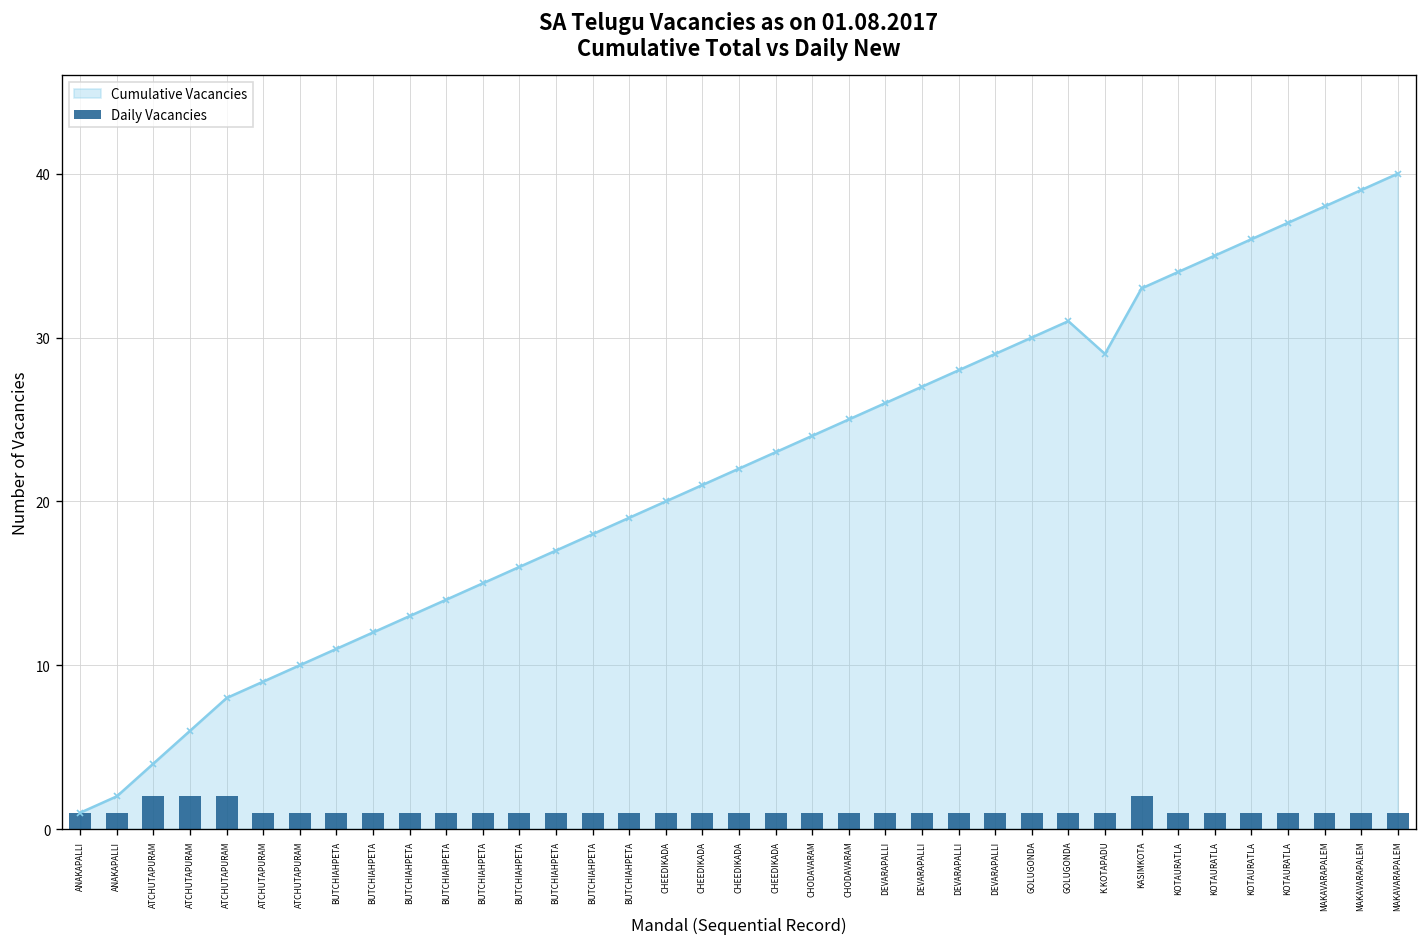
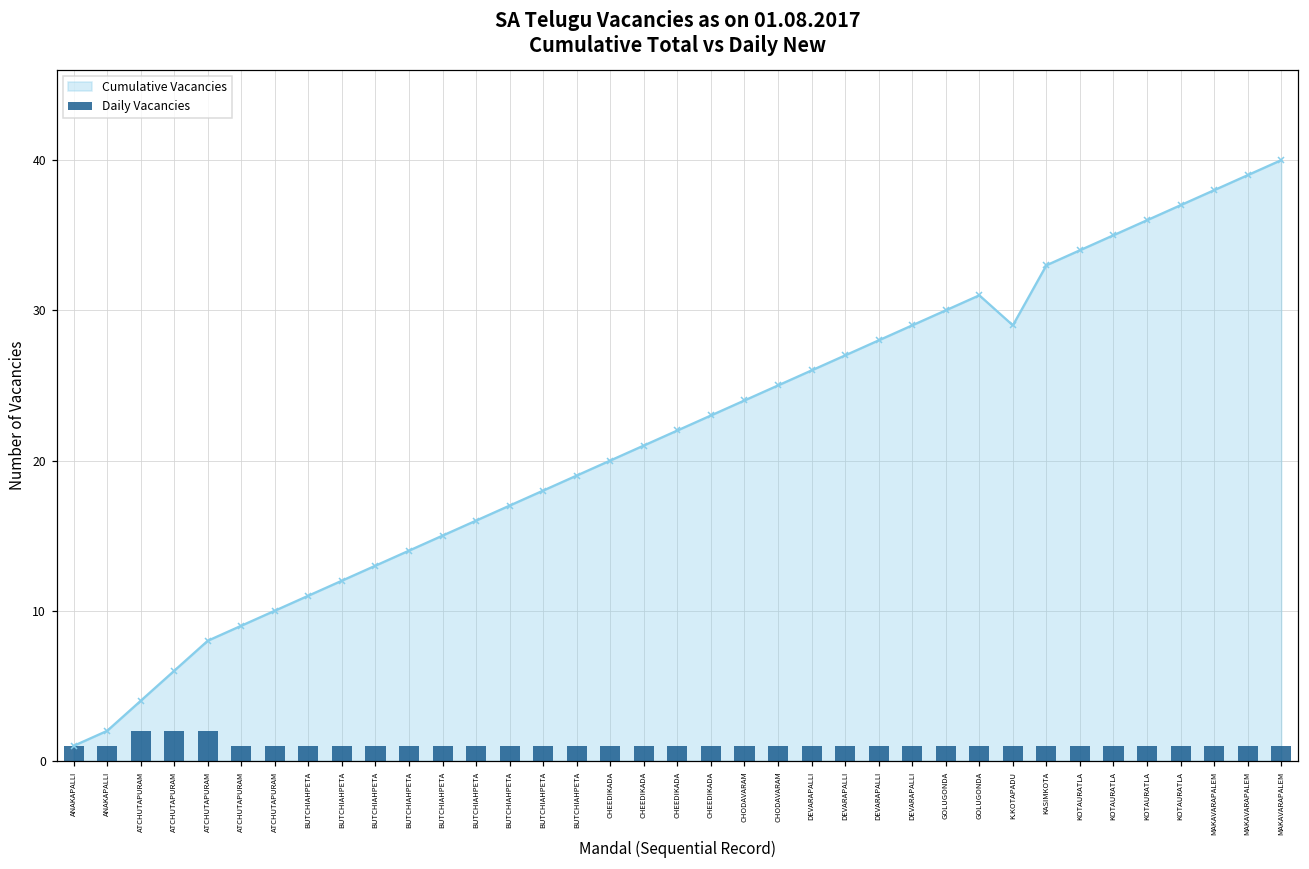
Daily Vacancies, KASIMKOTA: 2 -> 1
